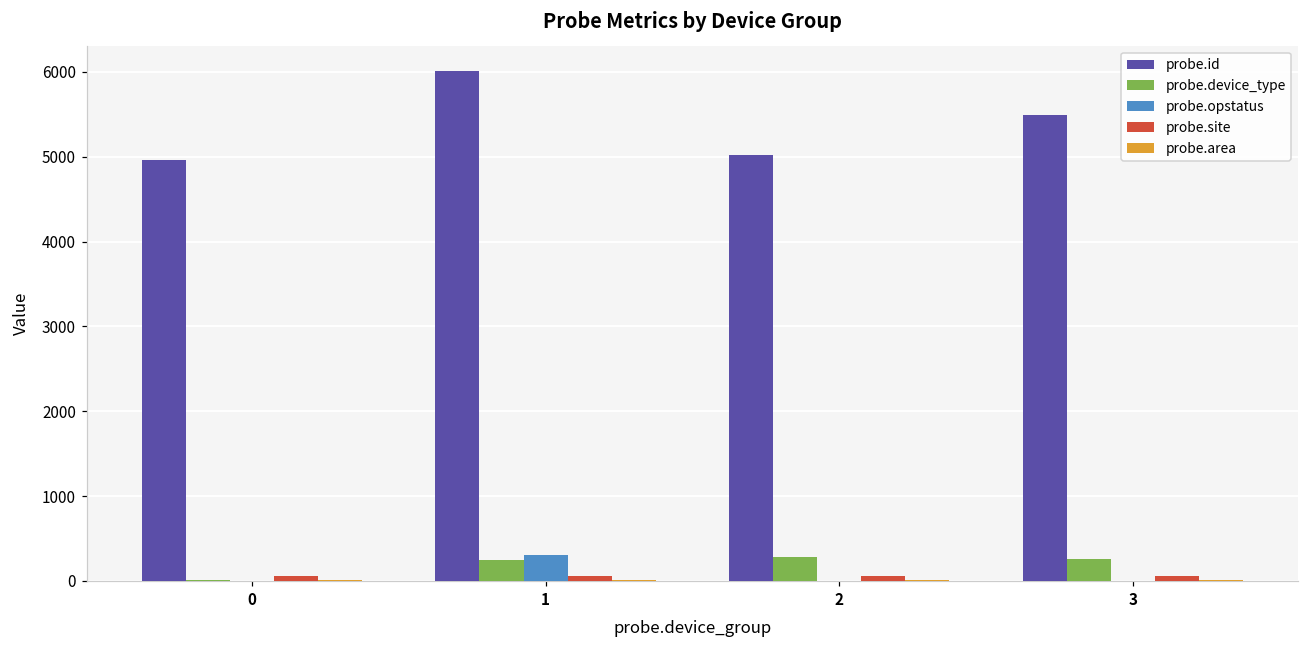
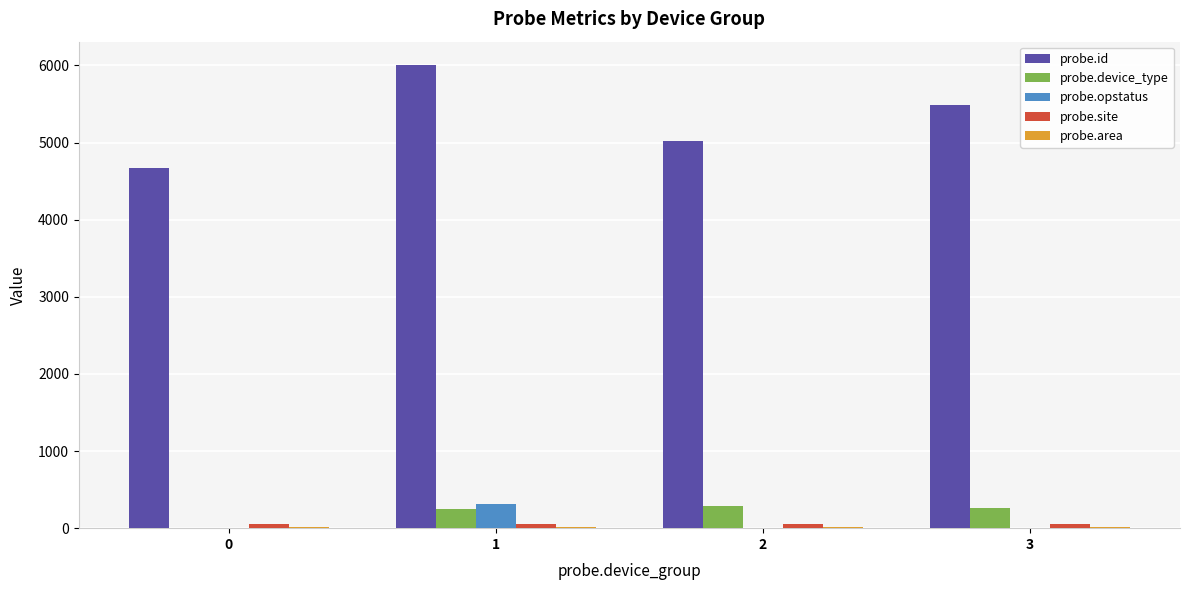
probe.id, 0: 5000 -> 4700
